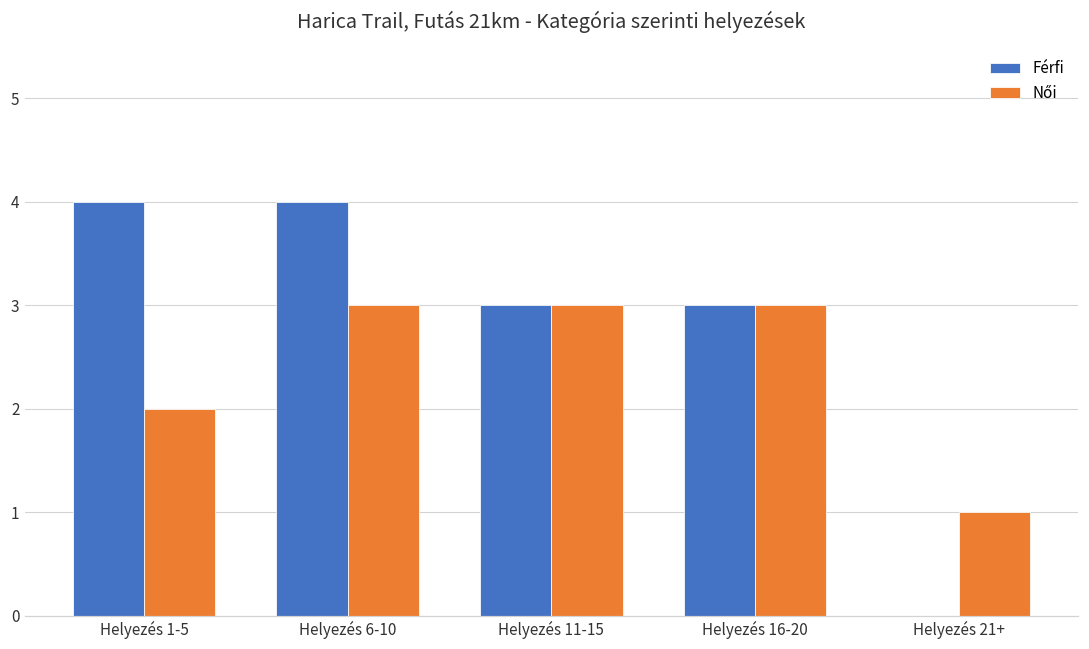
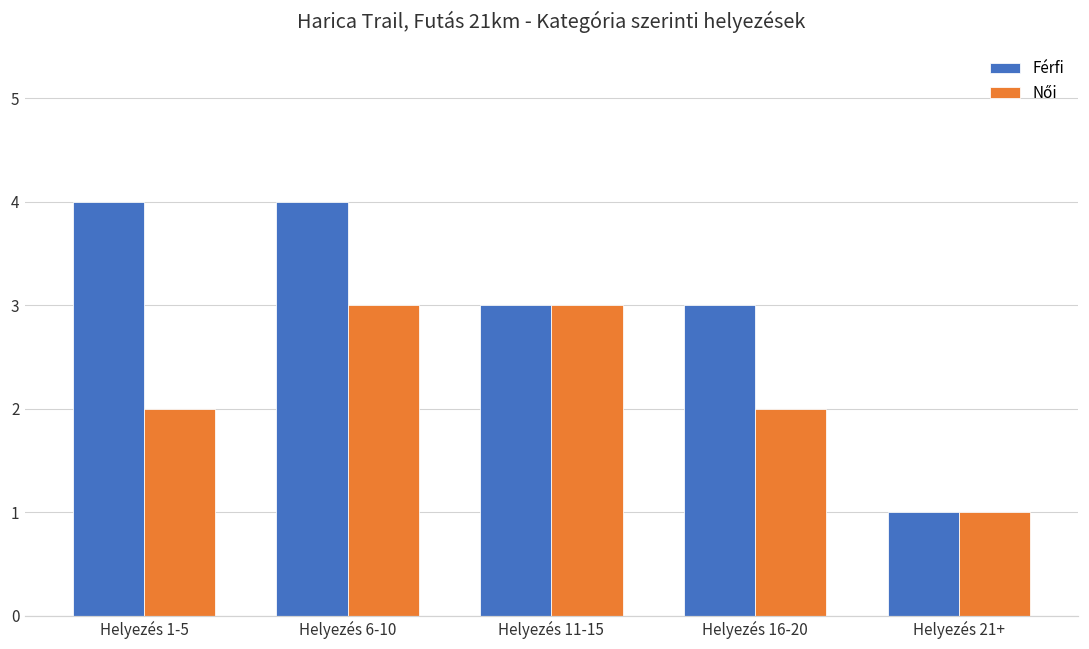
Női, Helyezés 16-20: 3 -> 2
Férfi, Helyezés 21+: 0 -> 1
